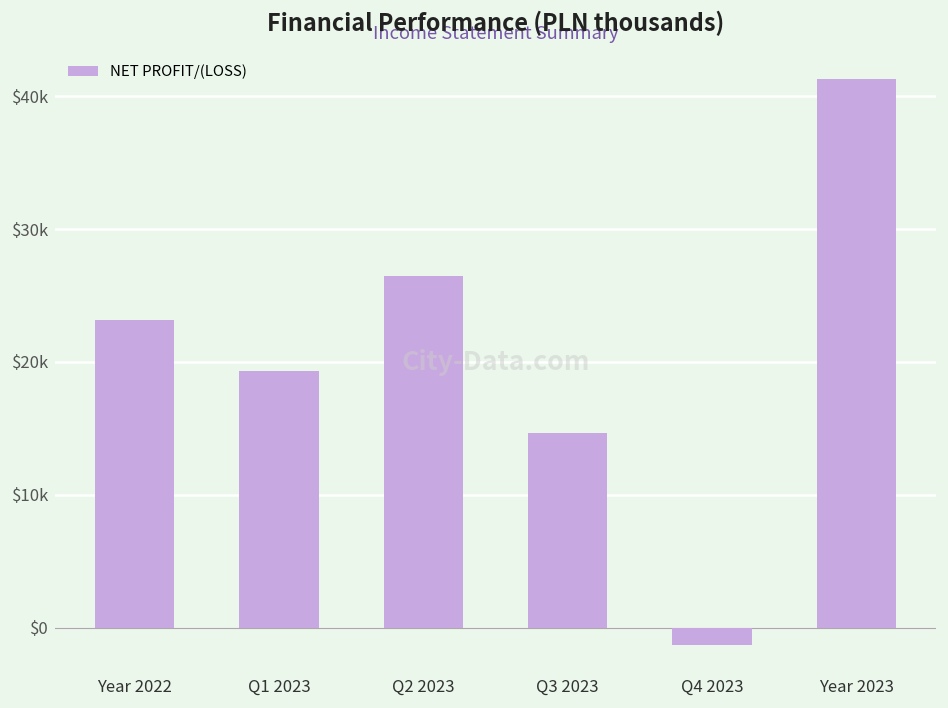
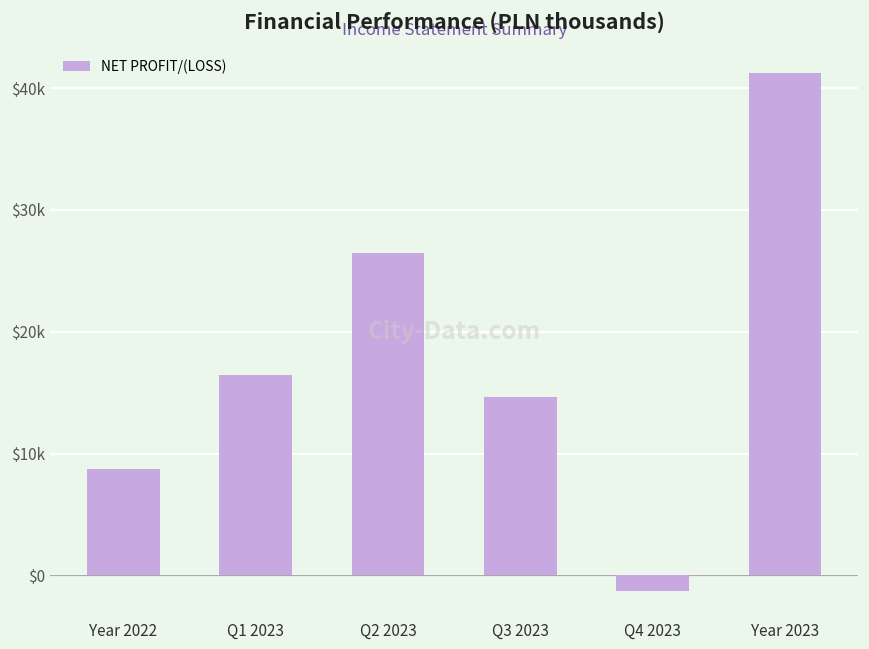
Year 2022: $23200 -> $8700
Q1 2023: $19300 -> $16500
